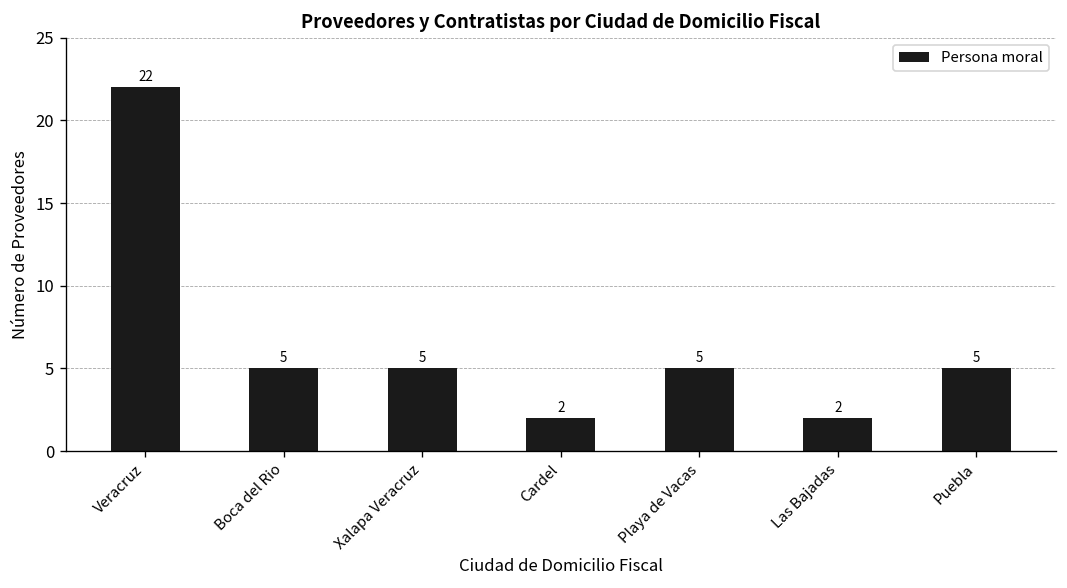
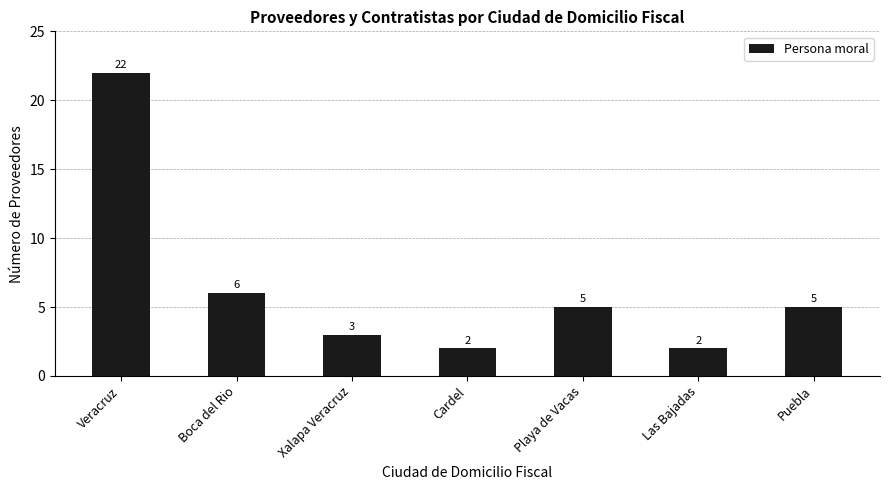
Boca del Rio: 5 -> 6
Xalapa Veracruz: 5 -> 3
